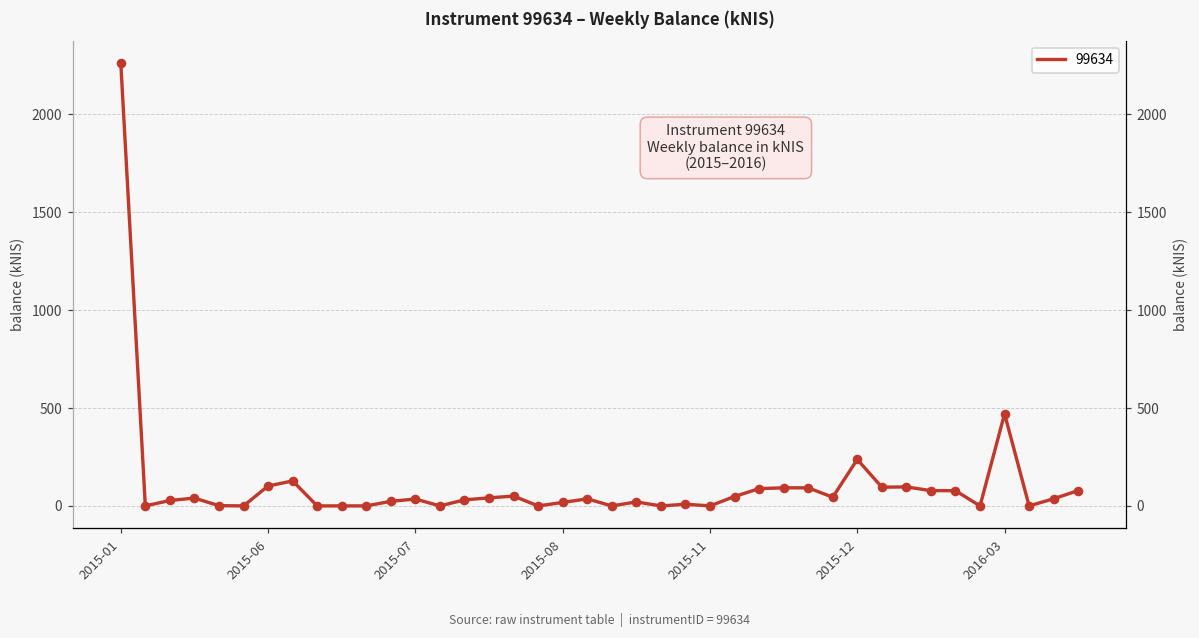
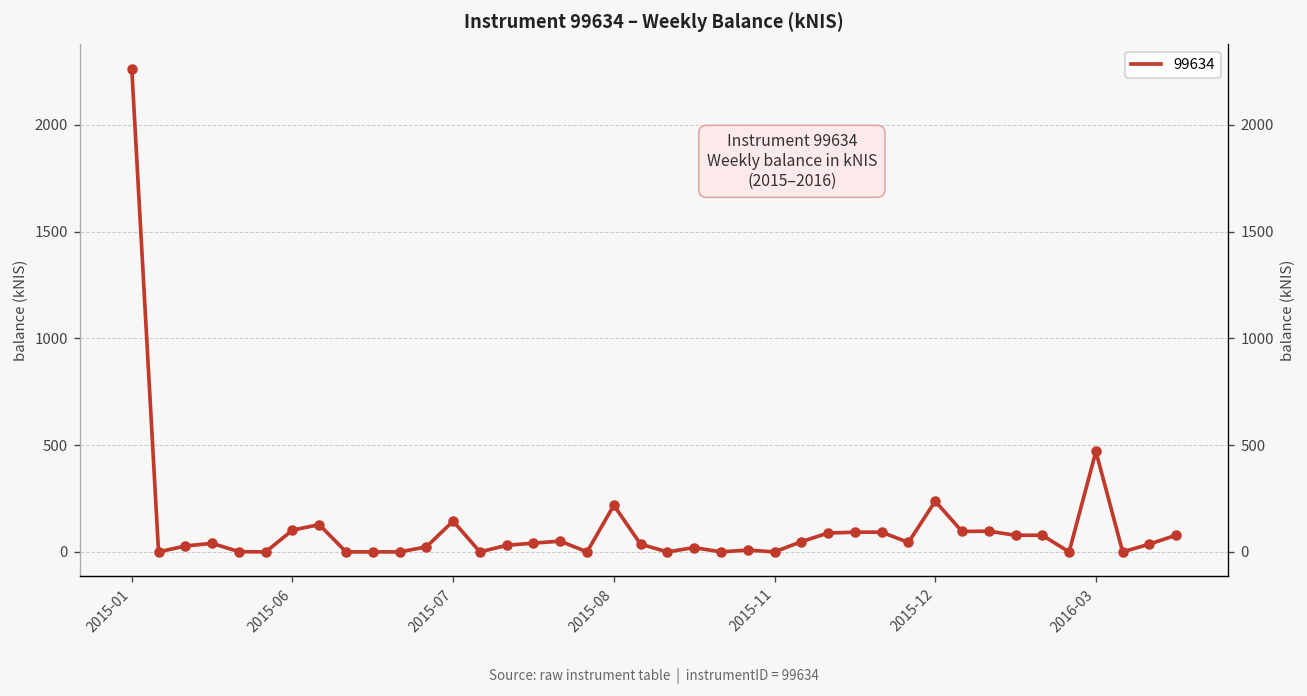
2015-07: 40 -> 140
2015-08: 20 -> 220
